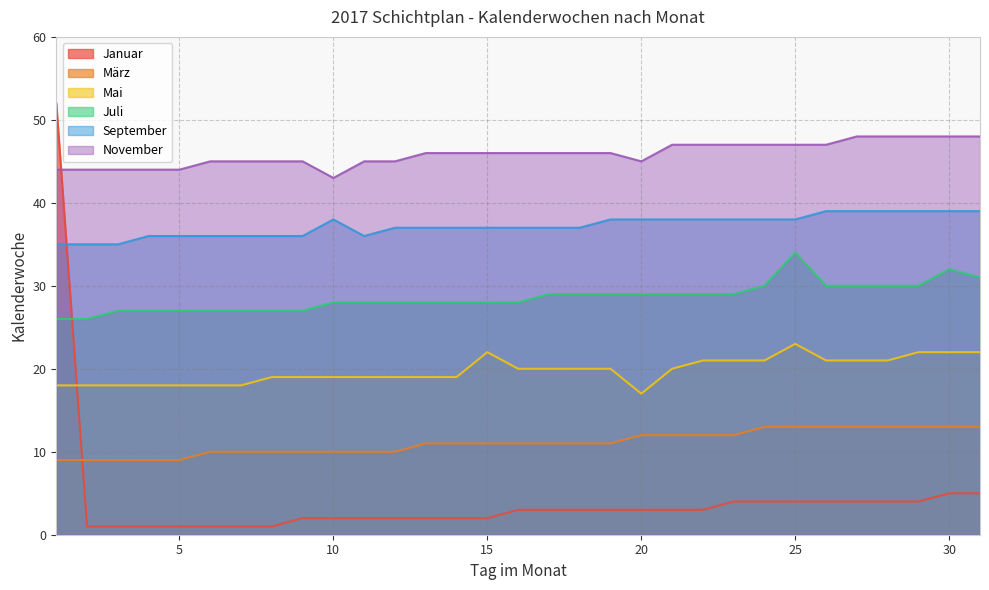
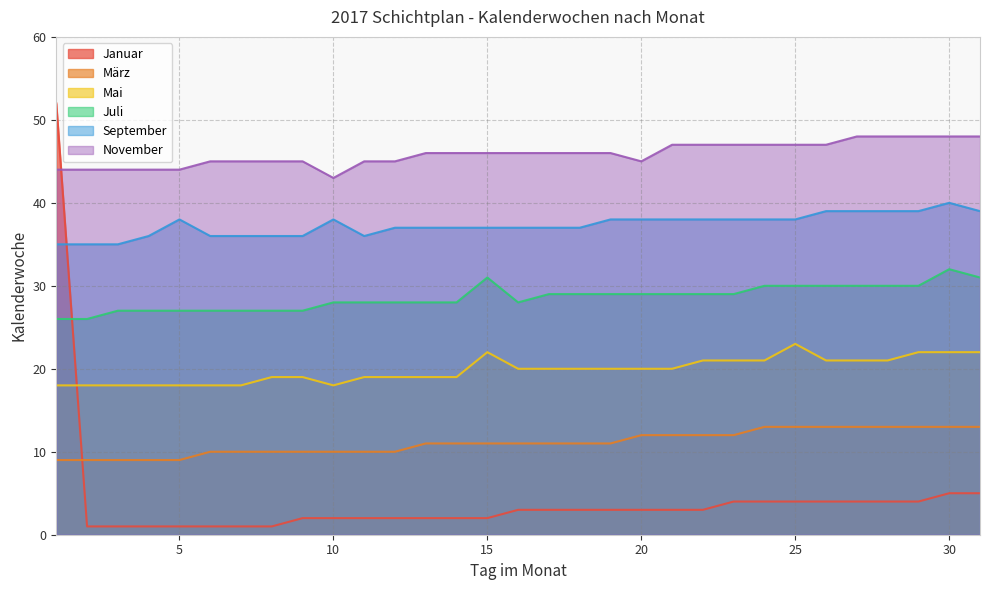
September, 5: 36 -> 38
Mai, 10: 19 -> 18
Juli, 15: 28 -> 31
Mai, 20: 17 -> 20
Juli, 25: 34 -> 30
September, 30: 39 -> 40
